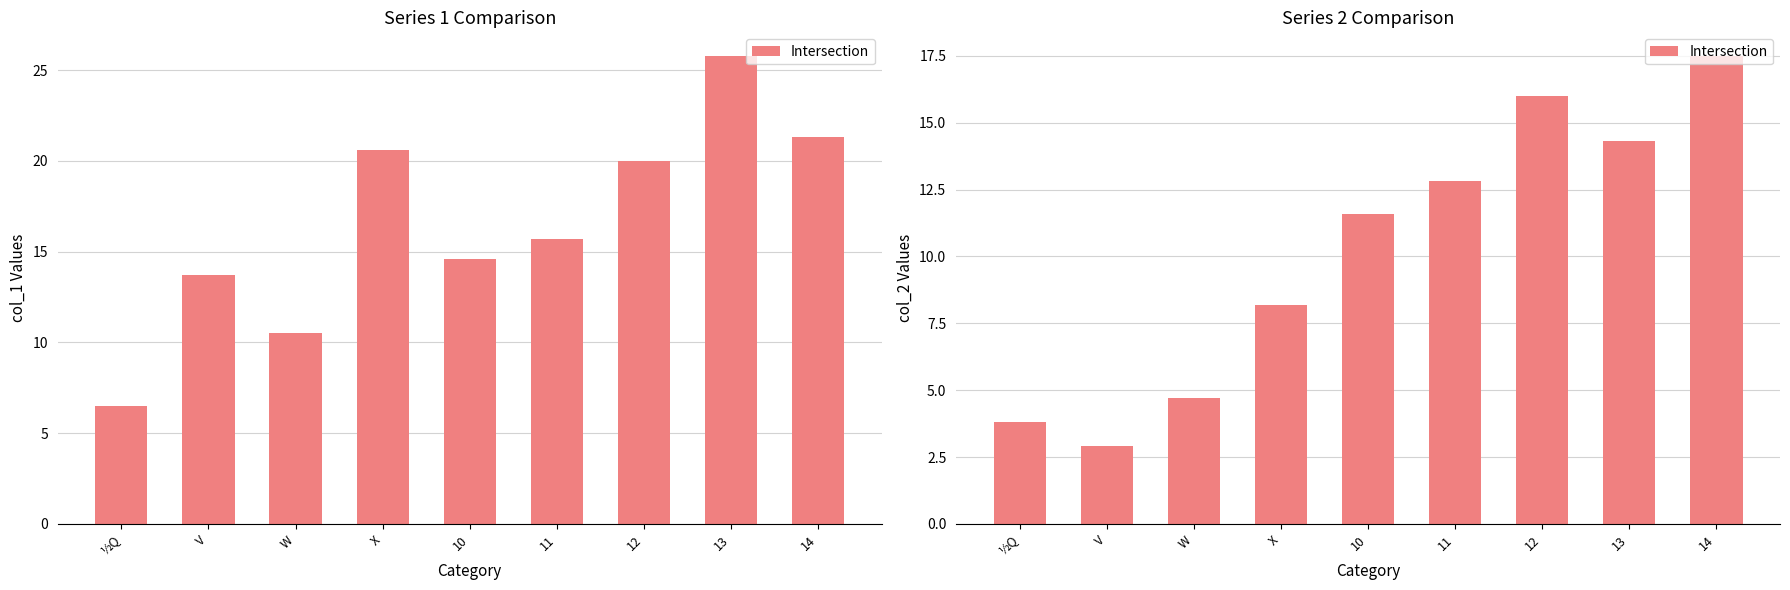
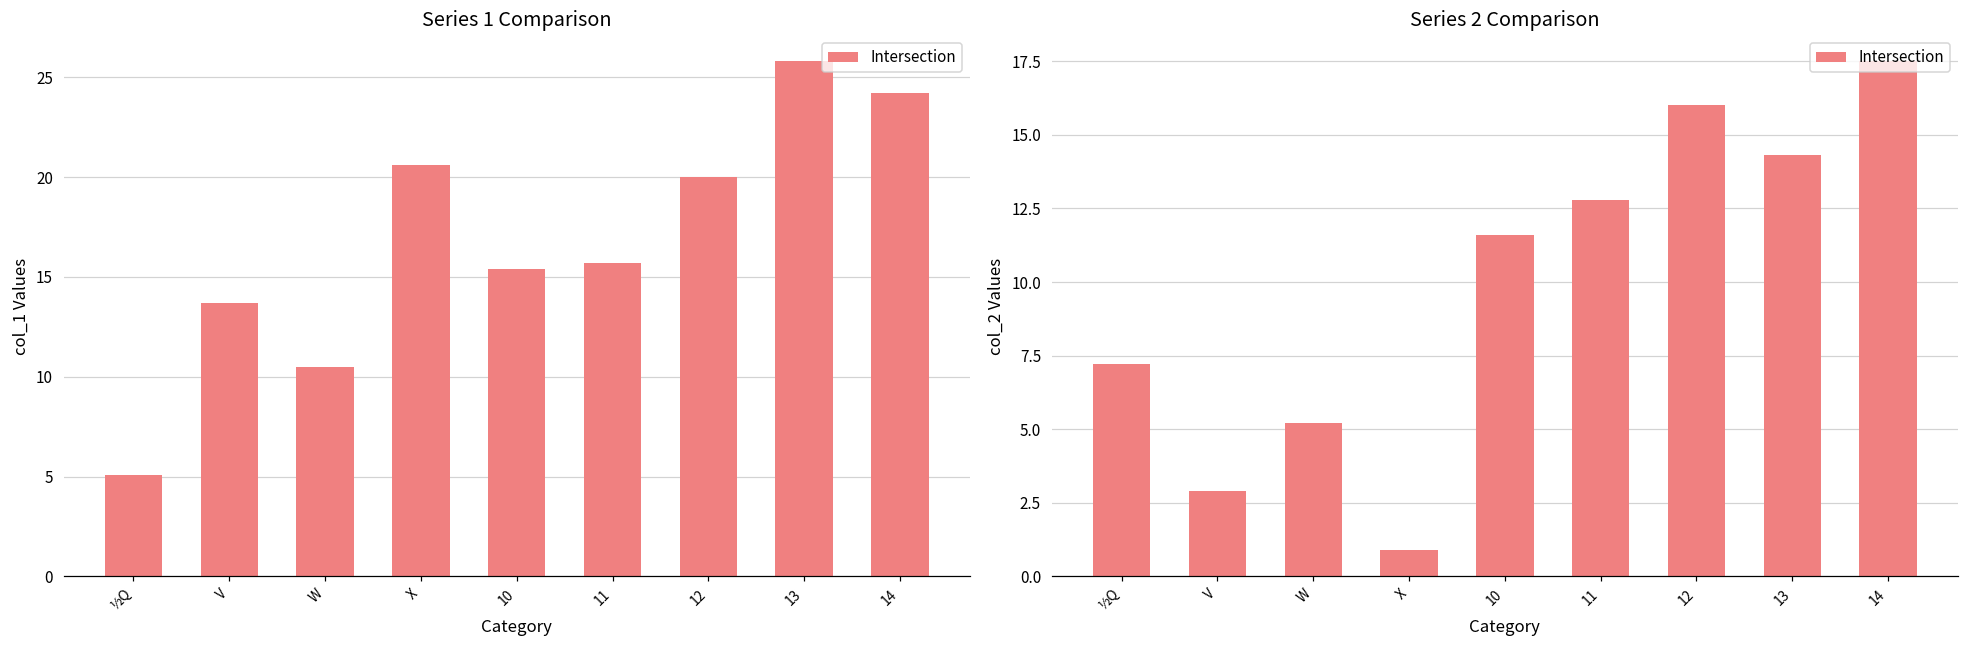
Series 1 Comparison, ½Q: 6.5 -> 5.1
Series 1 Comparison, 10: 14.6 -> 15.4
Series 1 Comparison, 14: 21.3 -> 24.2
Series 2 Comparison, ½Q: 3.8 -> 7.2
Series 2 Comparison, W: 4.7 -> 5.2
Series 2 Comparison, X: 8.2 -> 0.9
